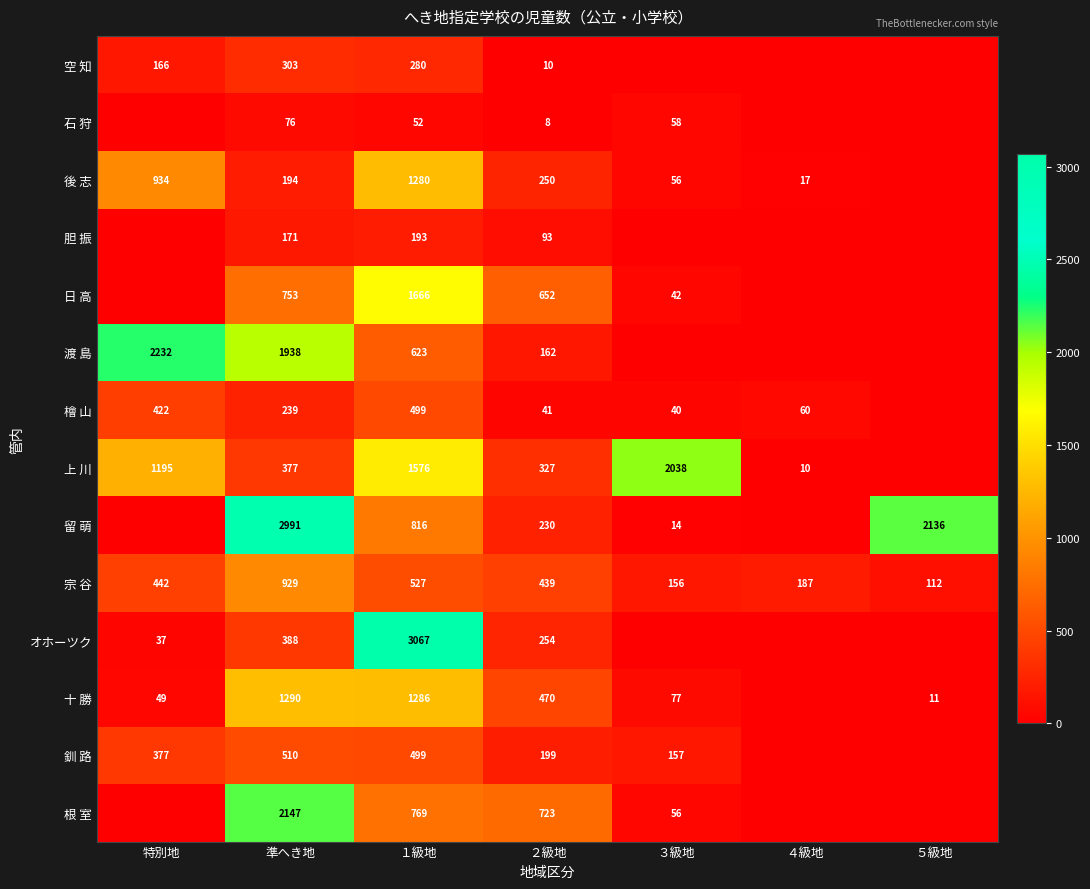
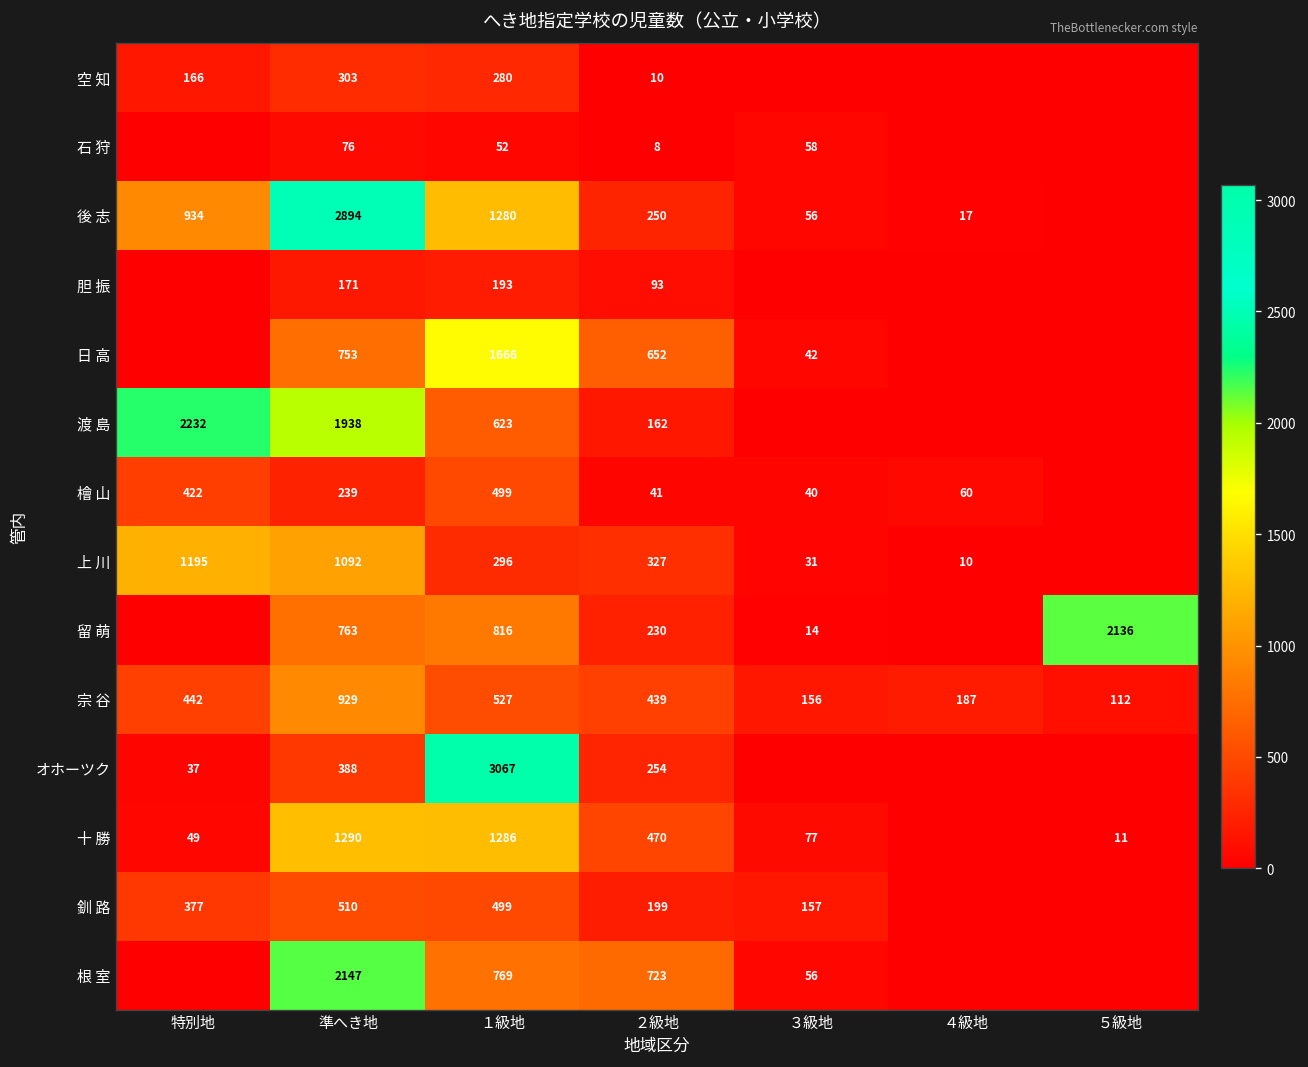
後 志, 準へき地: 194 -> 2894
上 川, 準へき地: 377 -> 1092
上 川, １級地: 1576 -> 296
上 川, ３級地: 2038 -> 31
留 萌, 準へき地: 2991 -> 763
